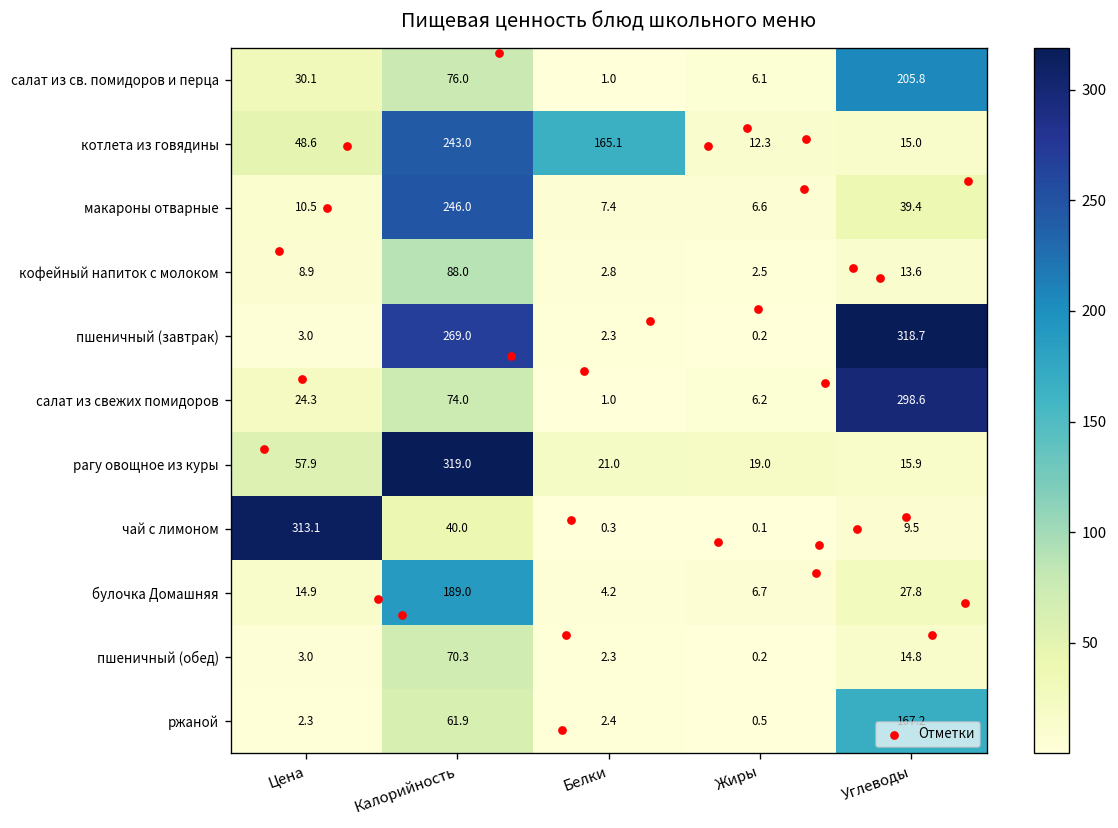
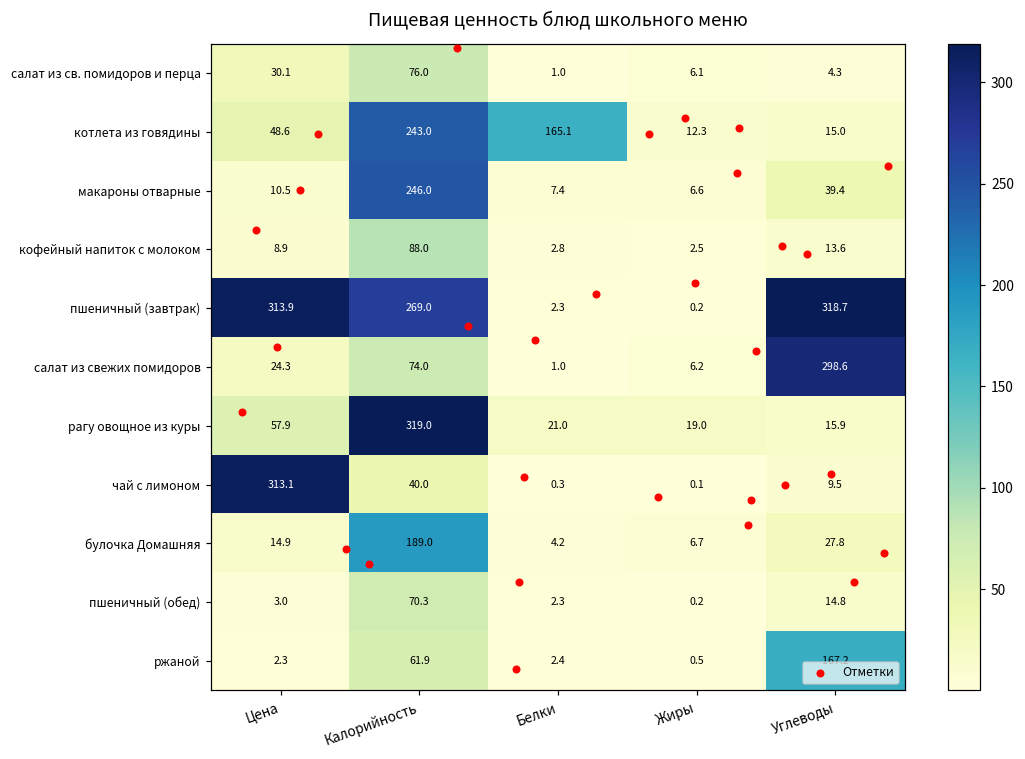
салат из св. помидоров и перца, Углеводы: 205.8 -> 4.3
пшеничный (завтрак), Цена: 3.0 -> 313.9
